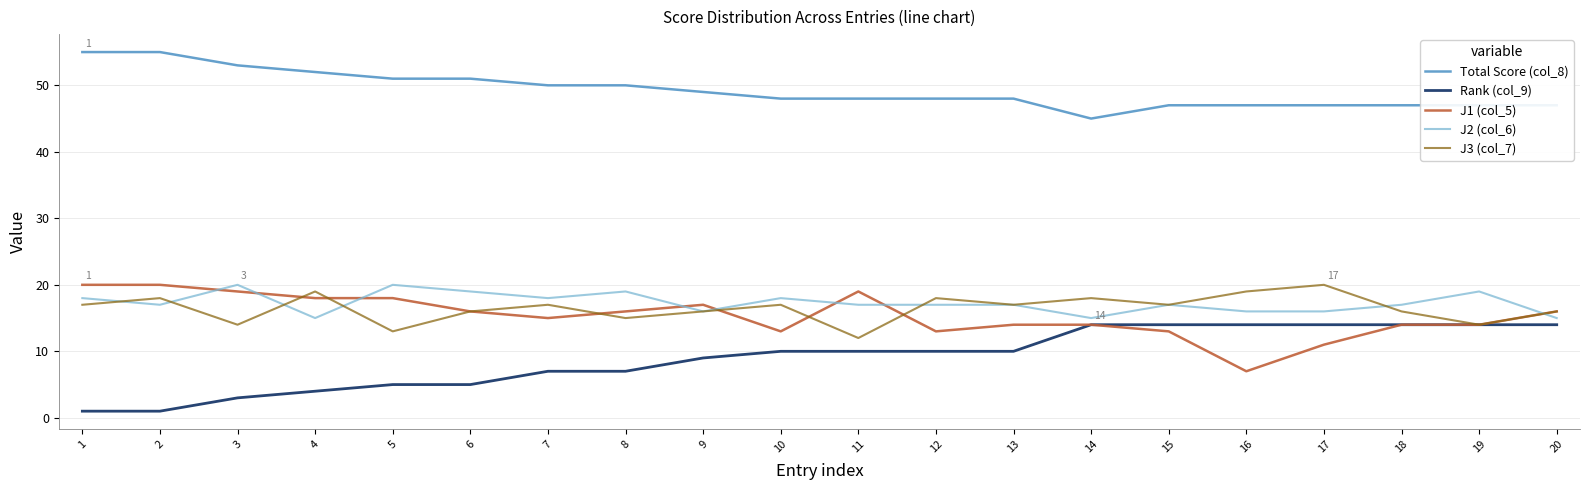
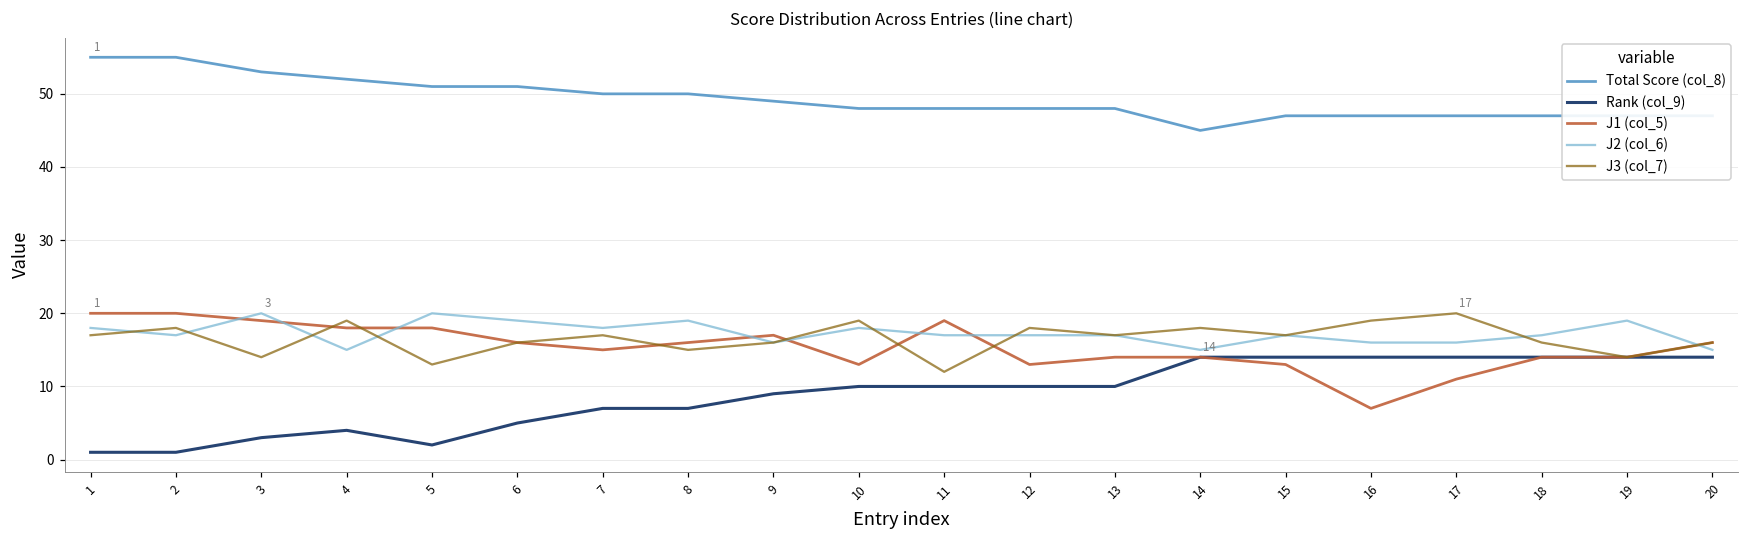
Rank (col_9), 5: 5 -> 2
J3 (col_7), 10: 17 -> 19
